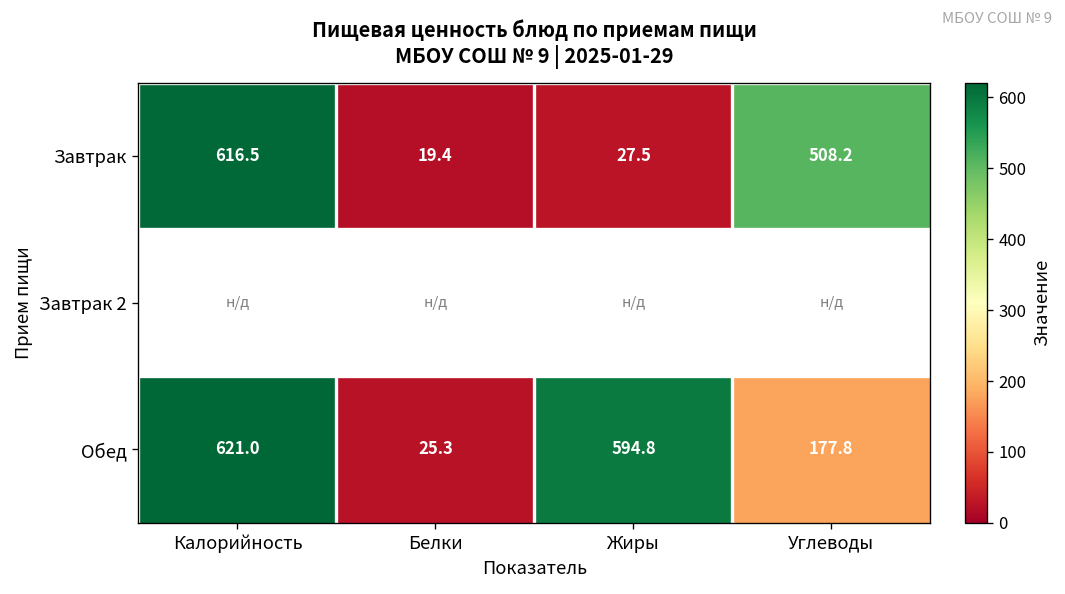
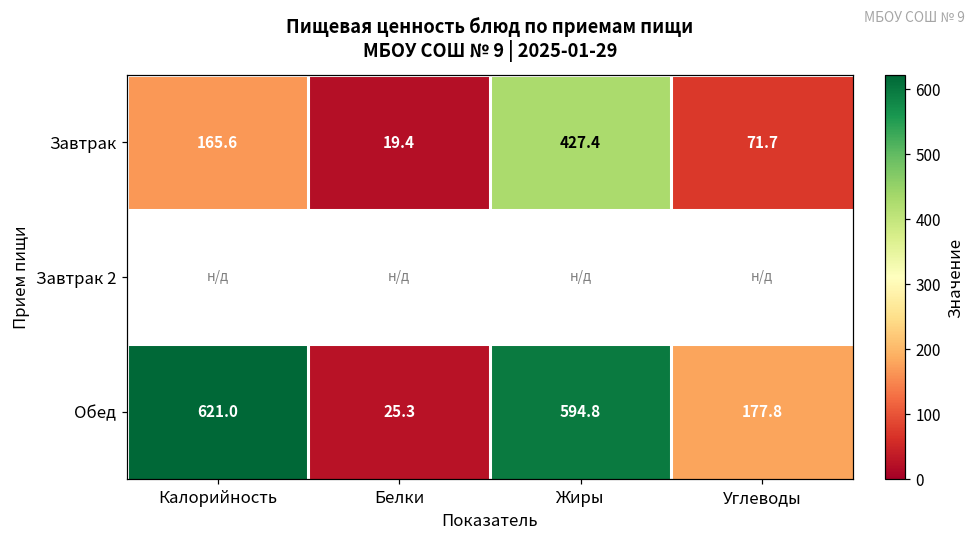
Завтрак, Калорийность: 616.5 -> 165.6
Завтрак, Жиры: 27.5 -> 427.4
Завтрак, Углеводы: 508.2 -> 71.7
